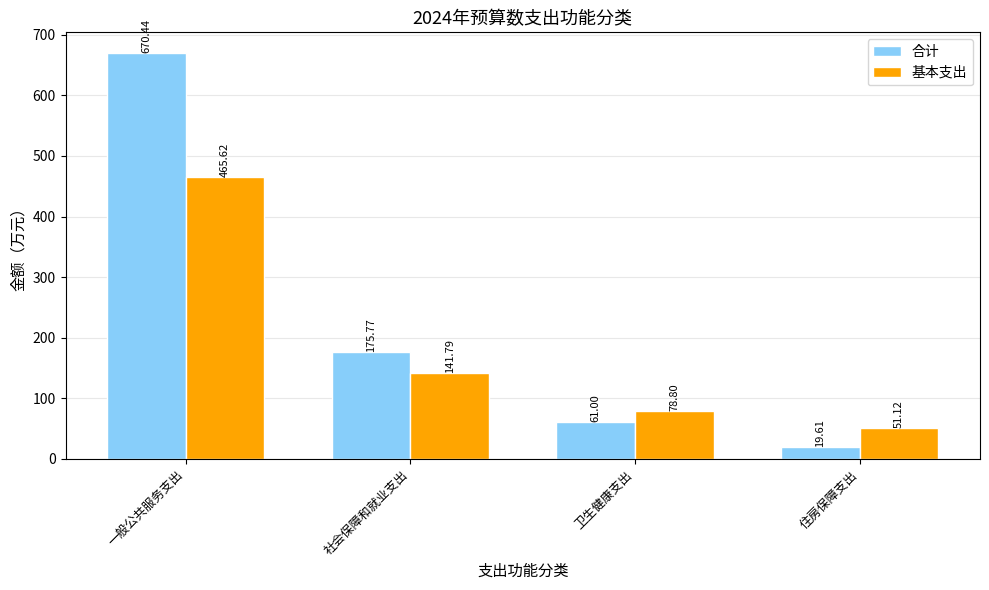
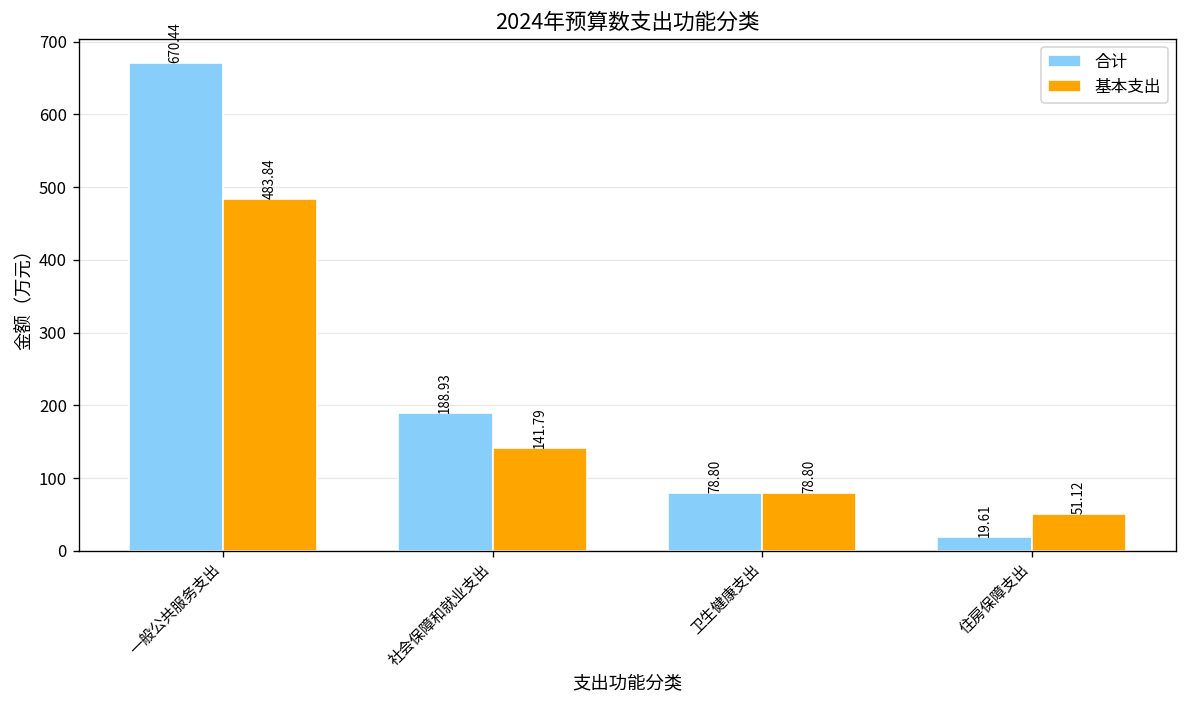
基本支出, 一般公共服务支出: 465.62 -> 483.84
合计, 社会保障和就业支出: 175.77 -> 188.93
合计, 卫生健康支出: 61.00 -> 78.80
